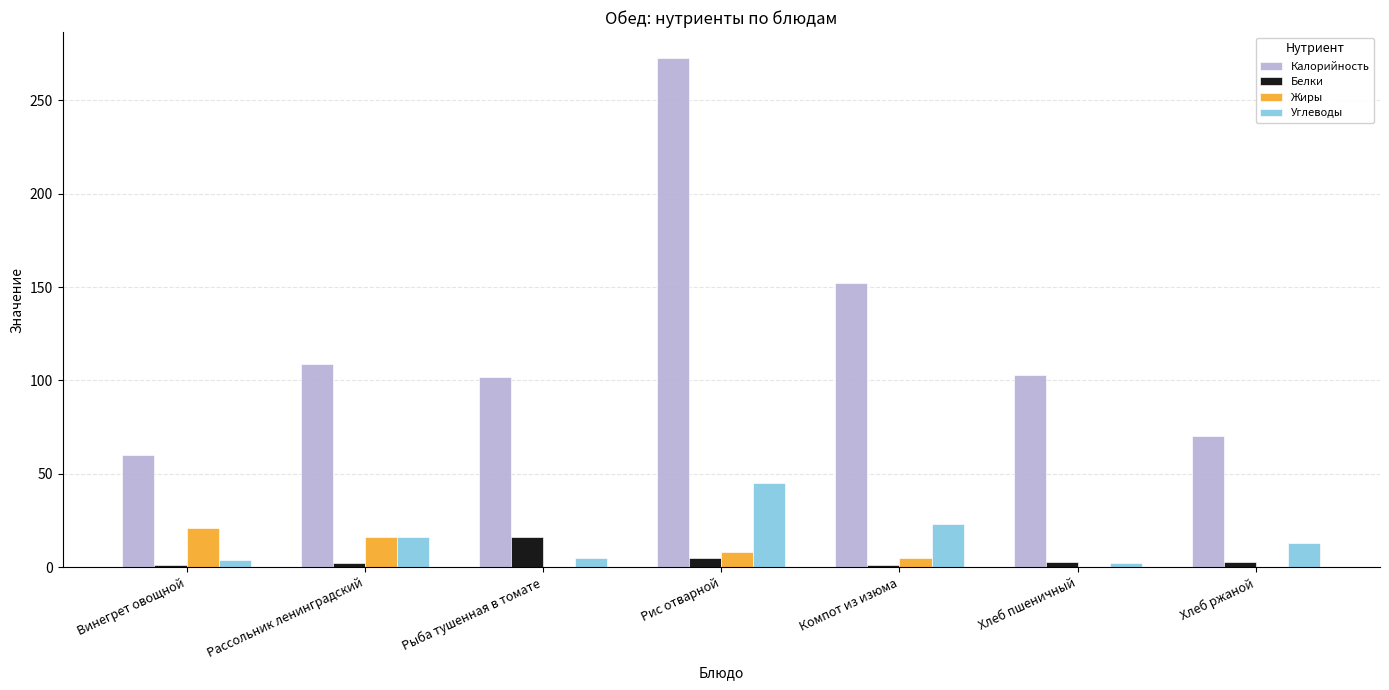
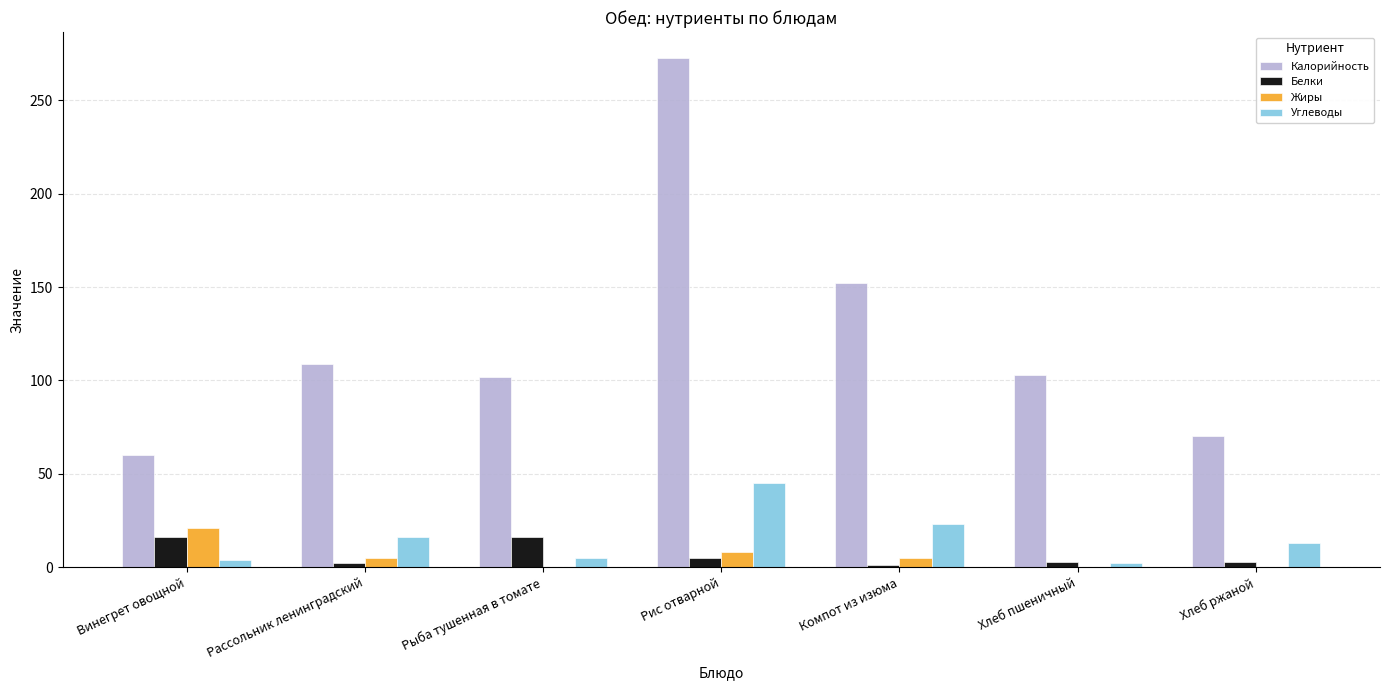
Белки, Винегрет овощной: 1 -> 16
Жиры, Рассольник ленинградский: 16 -> 5
